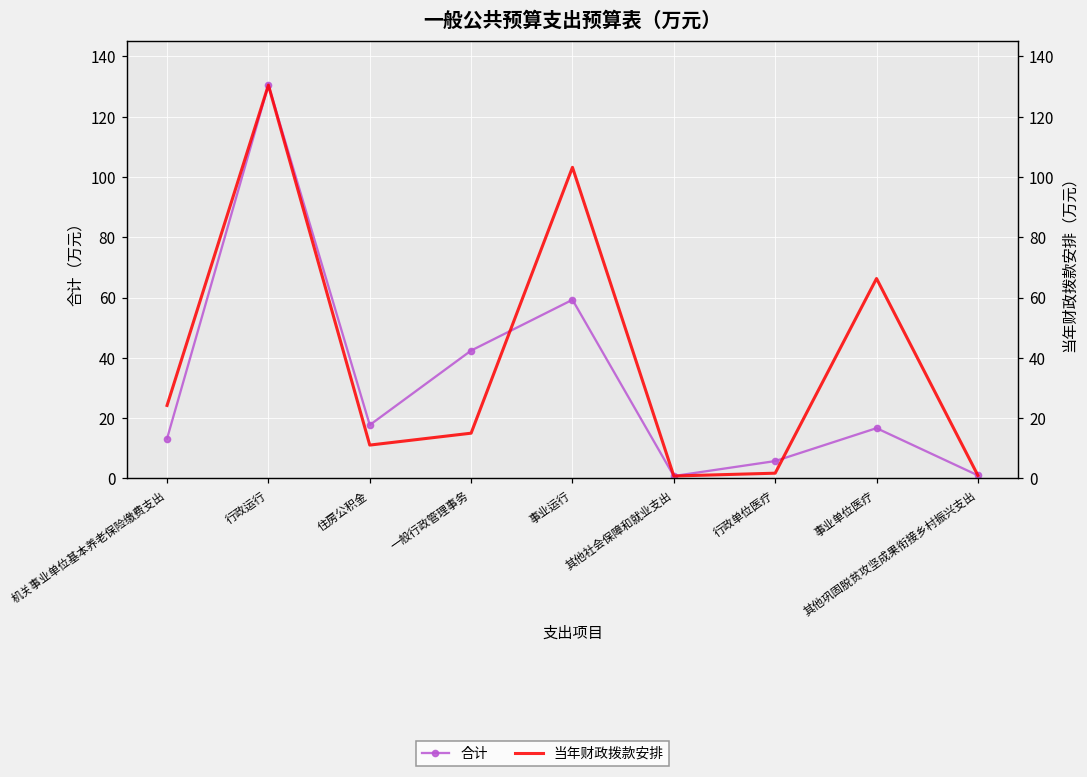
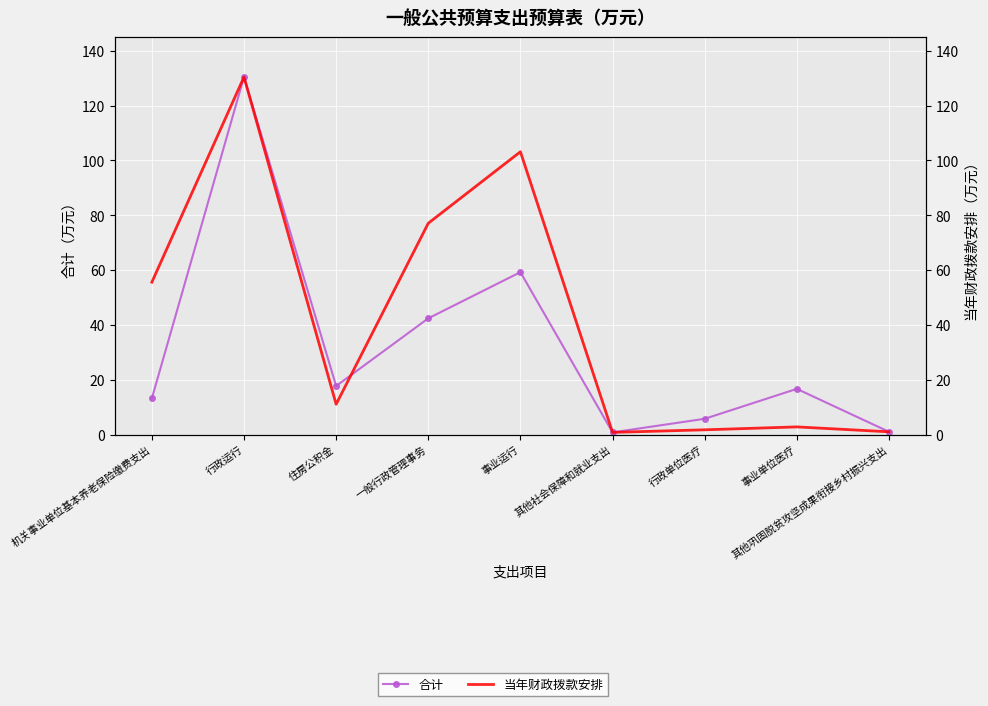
当年财政拨款安排, 机关事业单位基本养老保险缴费支出: 24 -> 56
当年财政拨款安排, 一般行政管理事务: 15 -> 77
当年财政拨款安排, 事业单位医疗: 66 -> 3
